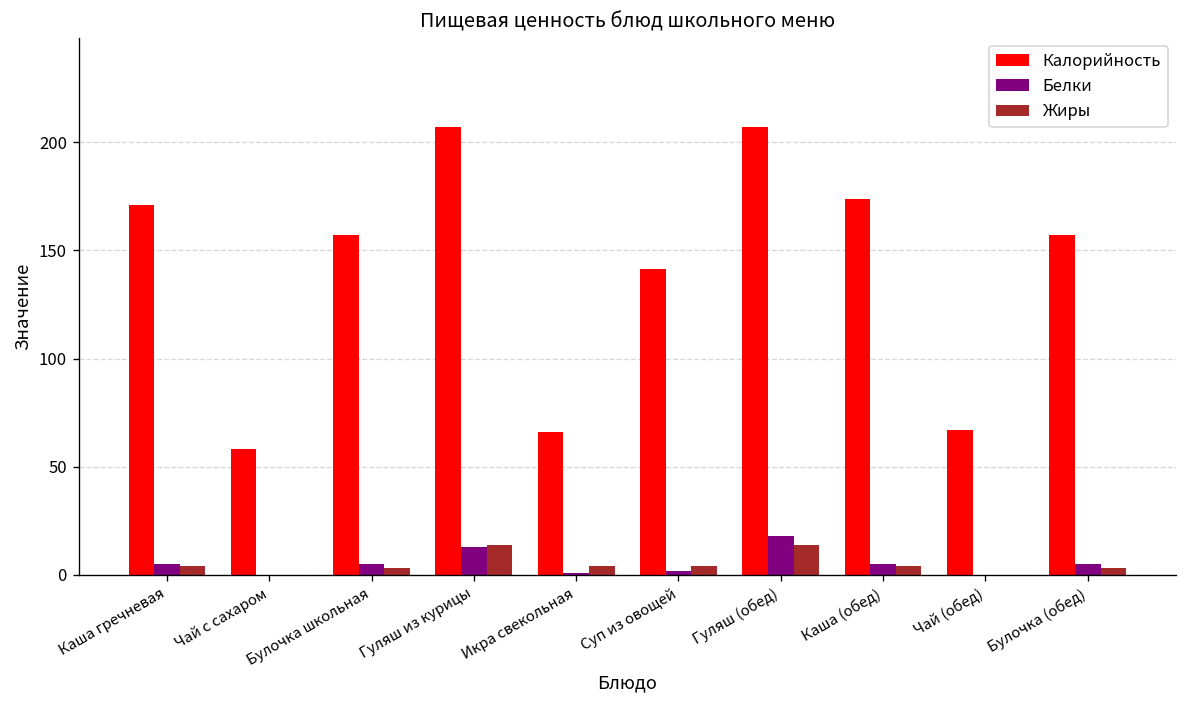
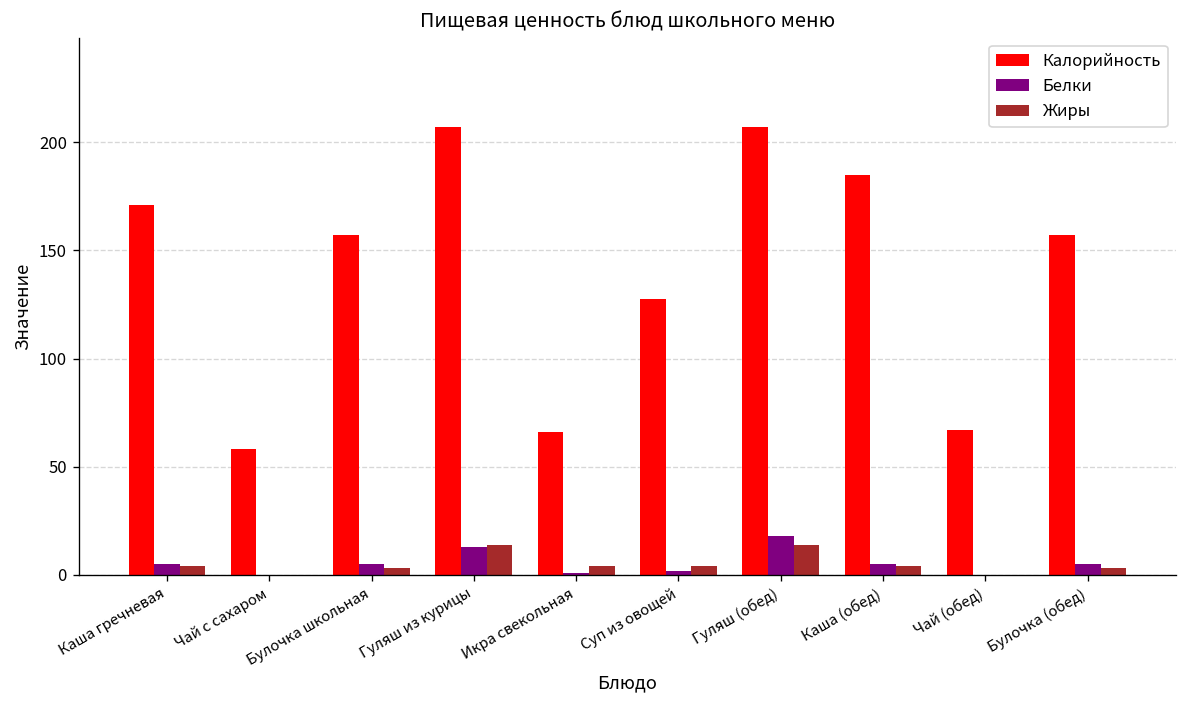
Калорийность, Суп из овощей: 141 -> 127
Калорийность, Каша (обед): 174 -> 185
